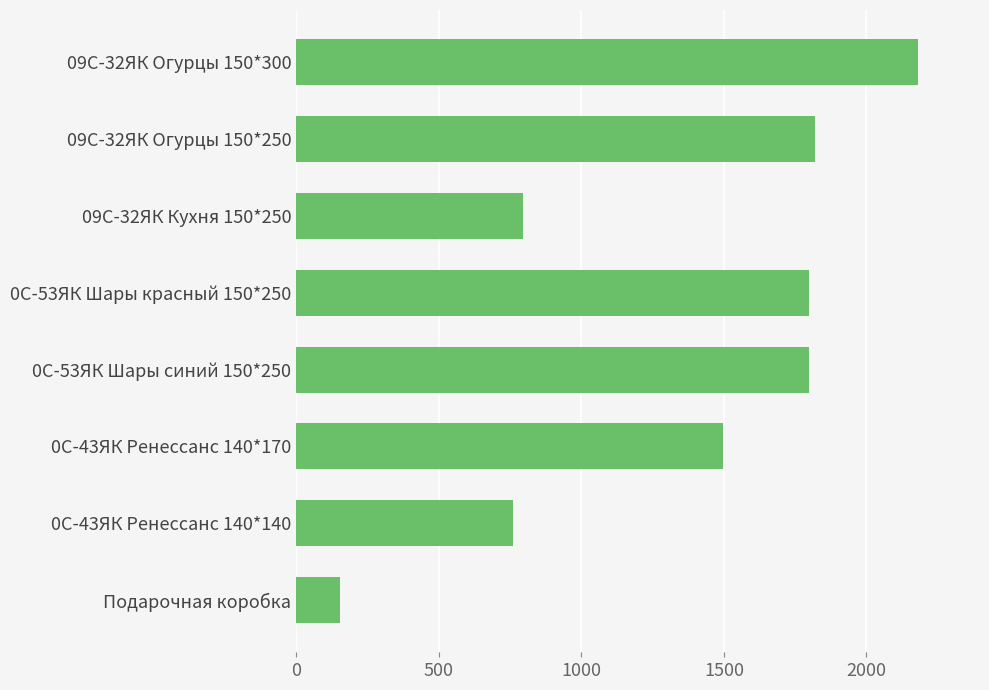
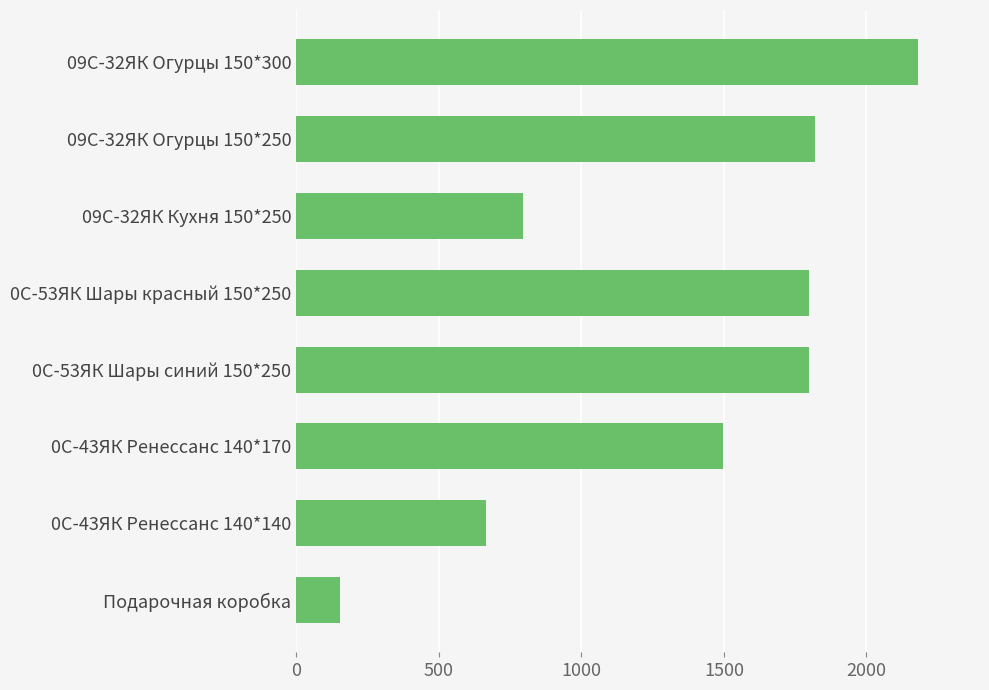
0С-43ЯК Ренессанс 140*140: 760 -> 670
